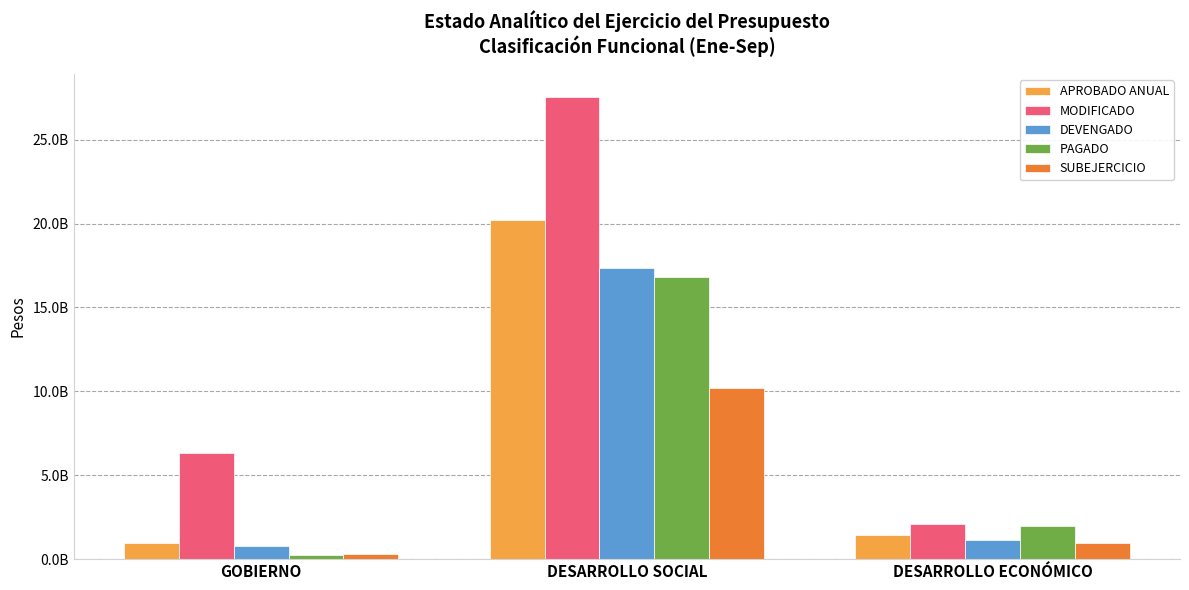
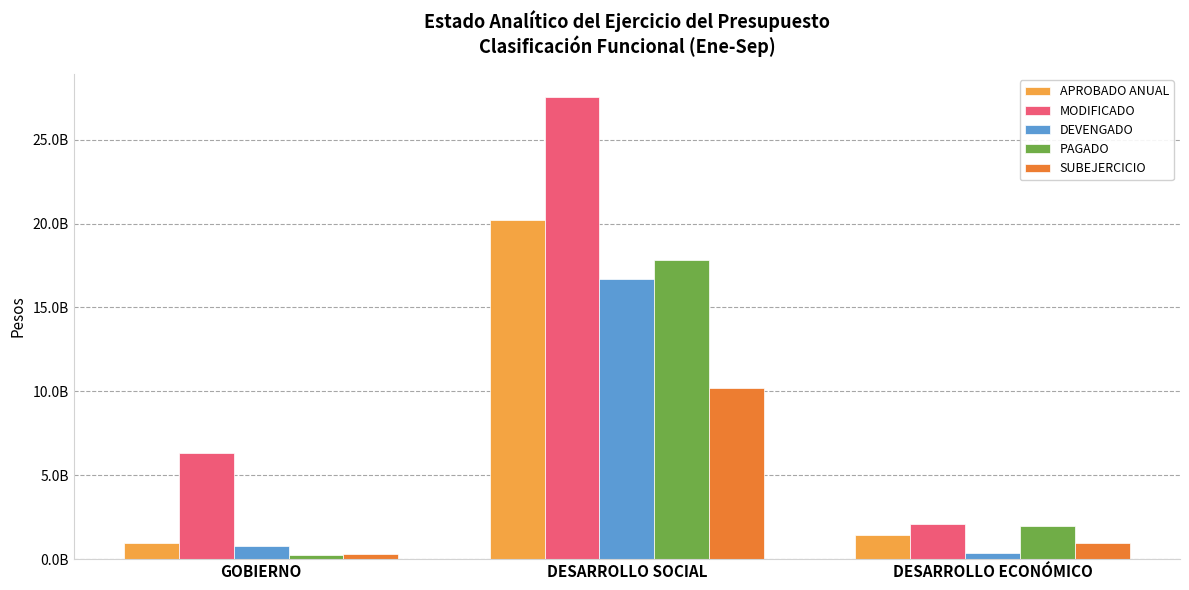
DEVENGADO, DESARROLLO SOCIAL: 17300000000 -> 16700000000
PAGADO, DESARROLLO SOCIAL: 16800000000 -> 17800000000
DEVENGADO, DESARROLLO ECONÓMICO: 1200000000 -> 400000000
